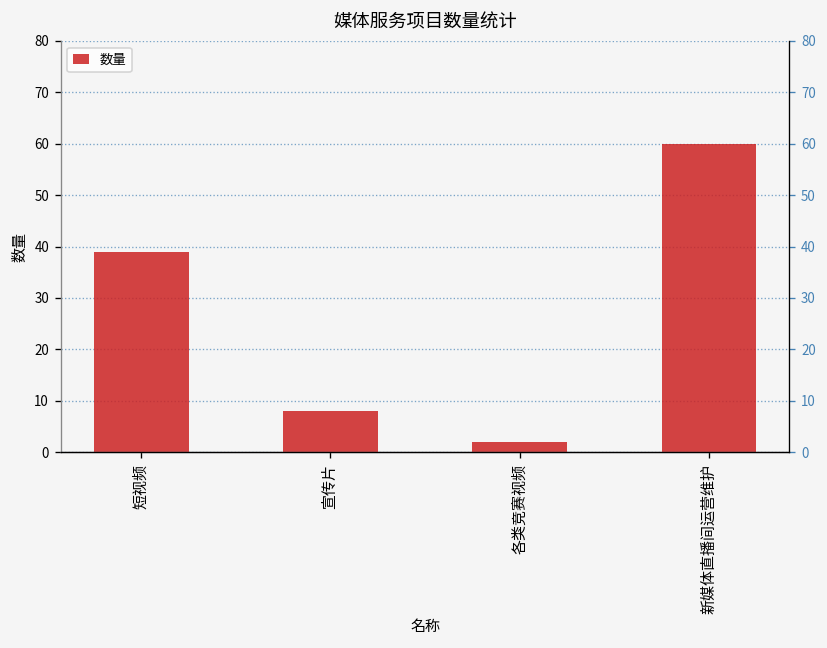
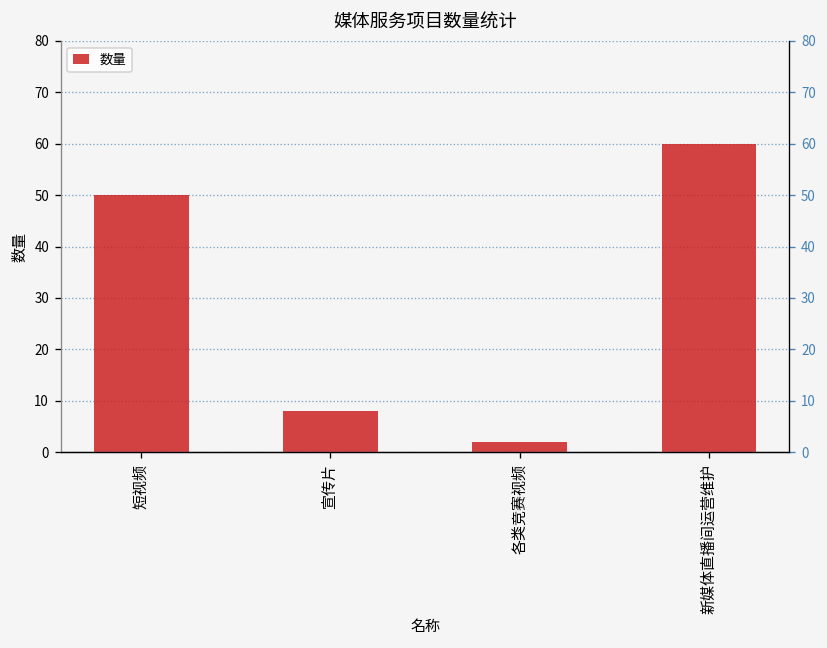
短视频: 39 -> 50
